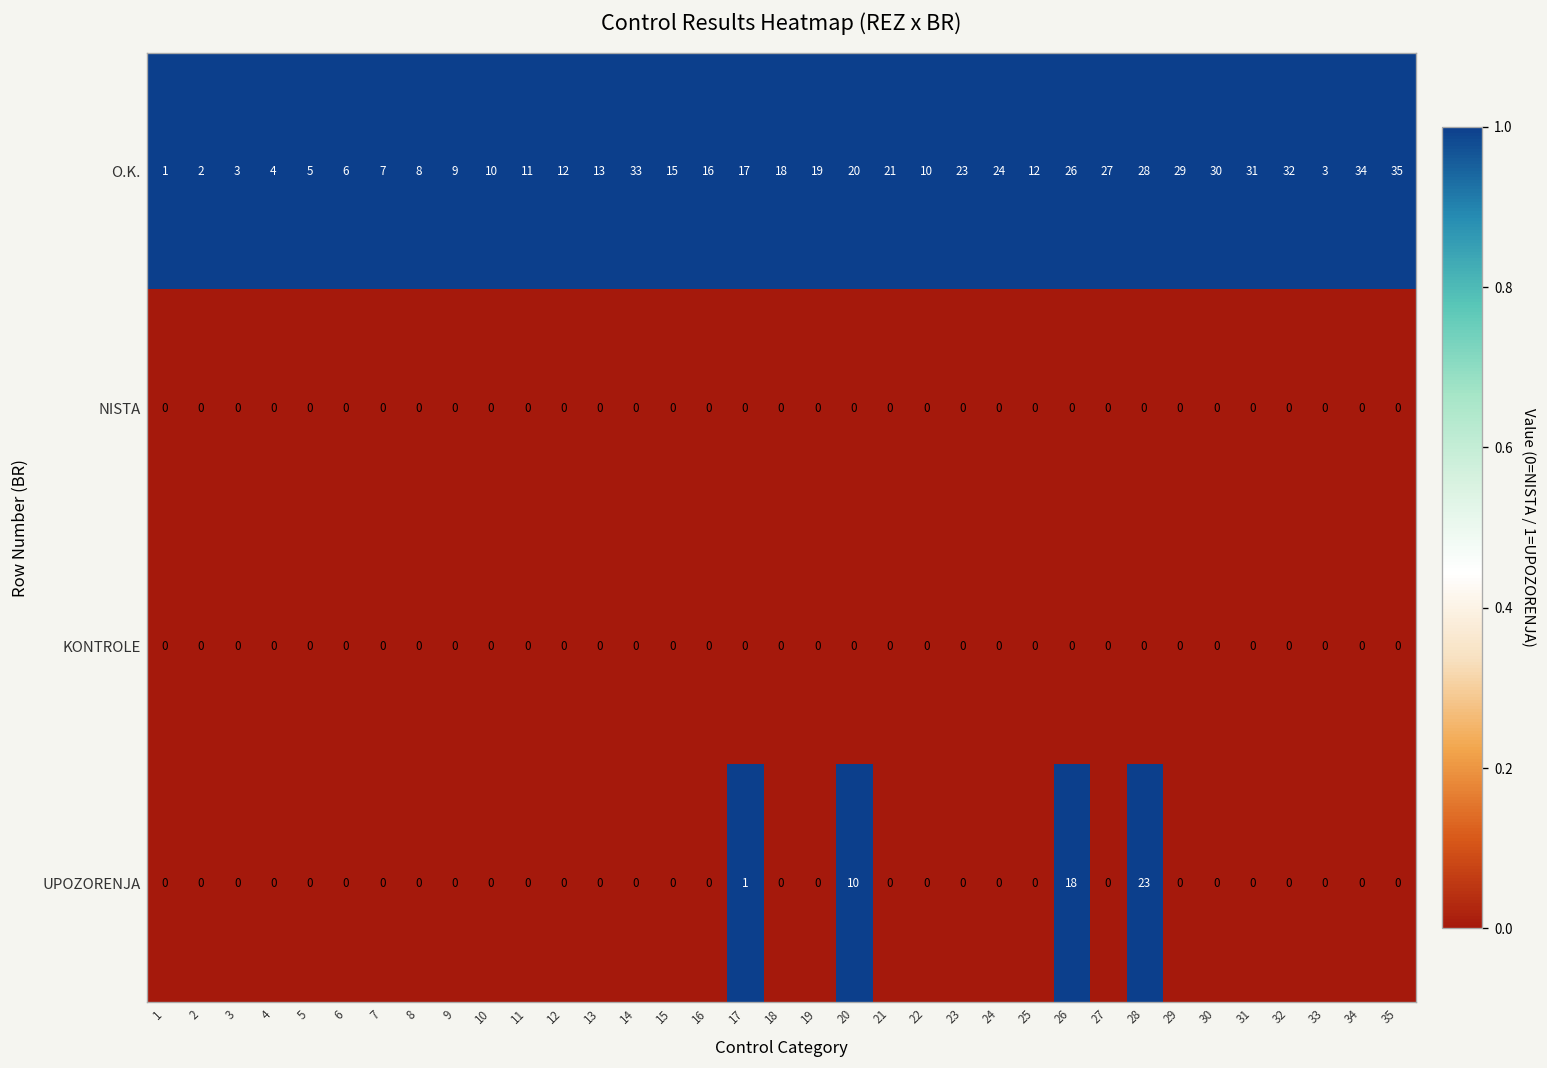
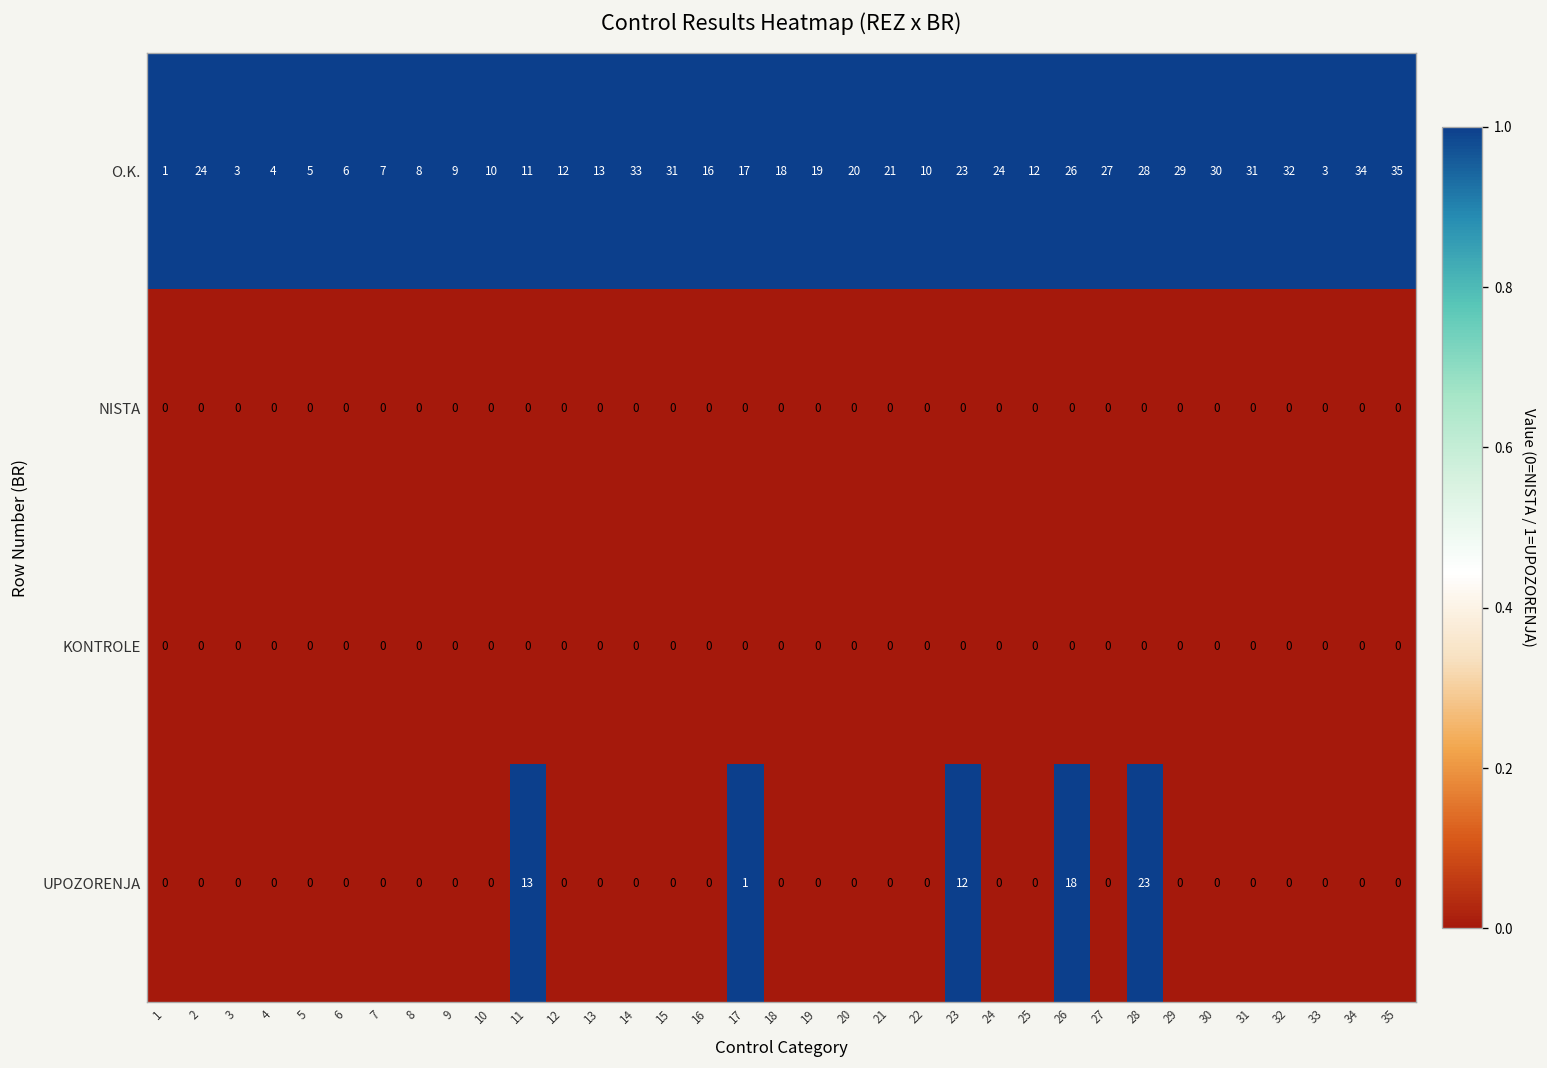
O.K., 2: 2 -> 24
O.K., 15: 15 -> 31
UPOZORENJA, 11: 0 -> 13
UPOZORENJA, 20: 10 -> 0
UPOZORENJA, 23: 0 -> 12
